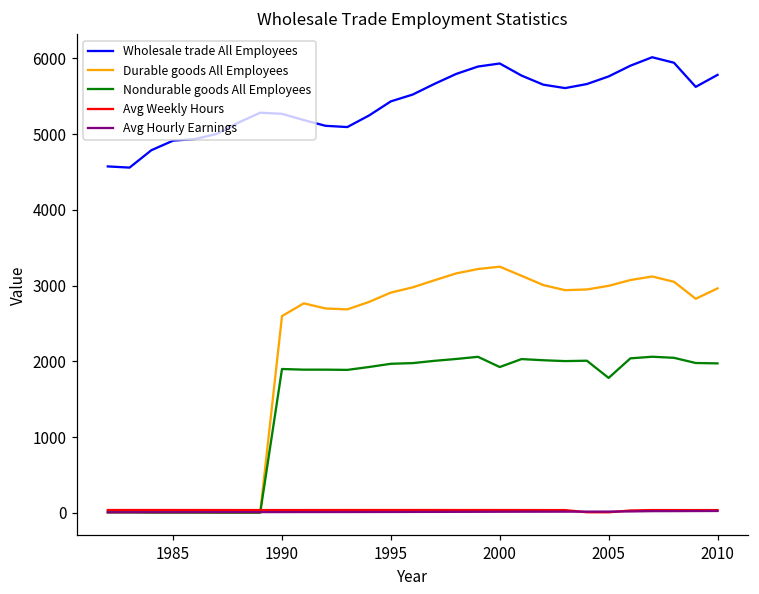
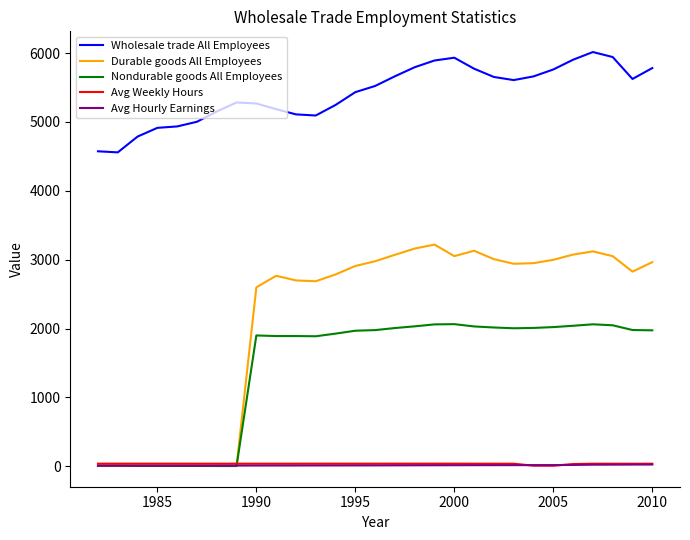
Durable goods All Employees, 2000: 3300 -> 3100
Nondurable goods All Employees, 2000: 1900 -> 2100
Nondurable goods All Employees, 2005: 1800 -> 2000
